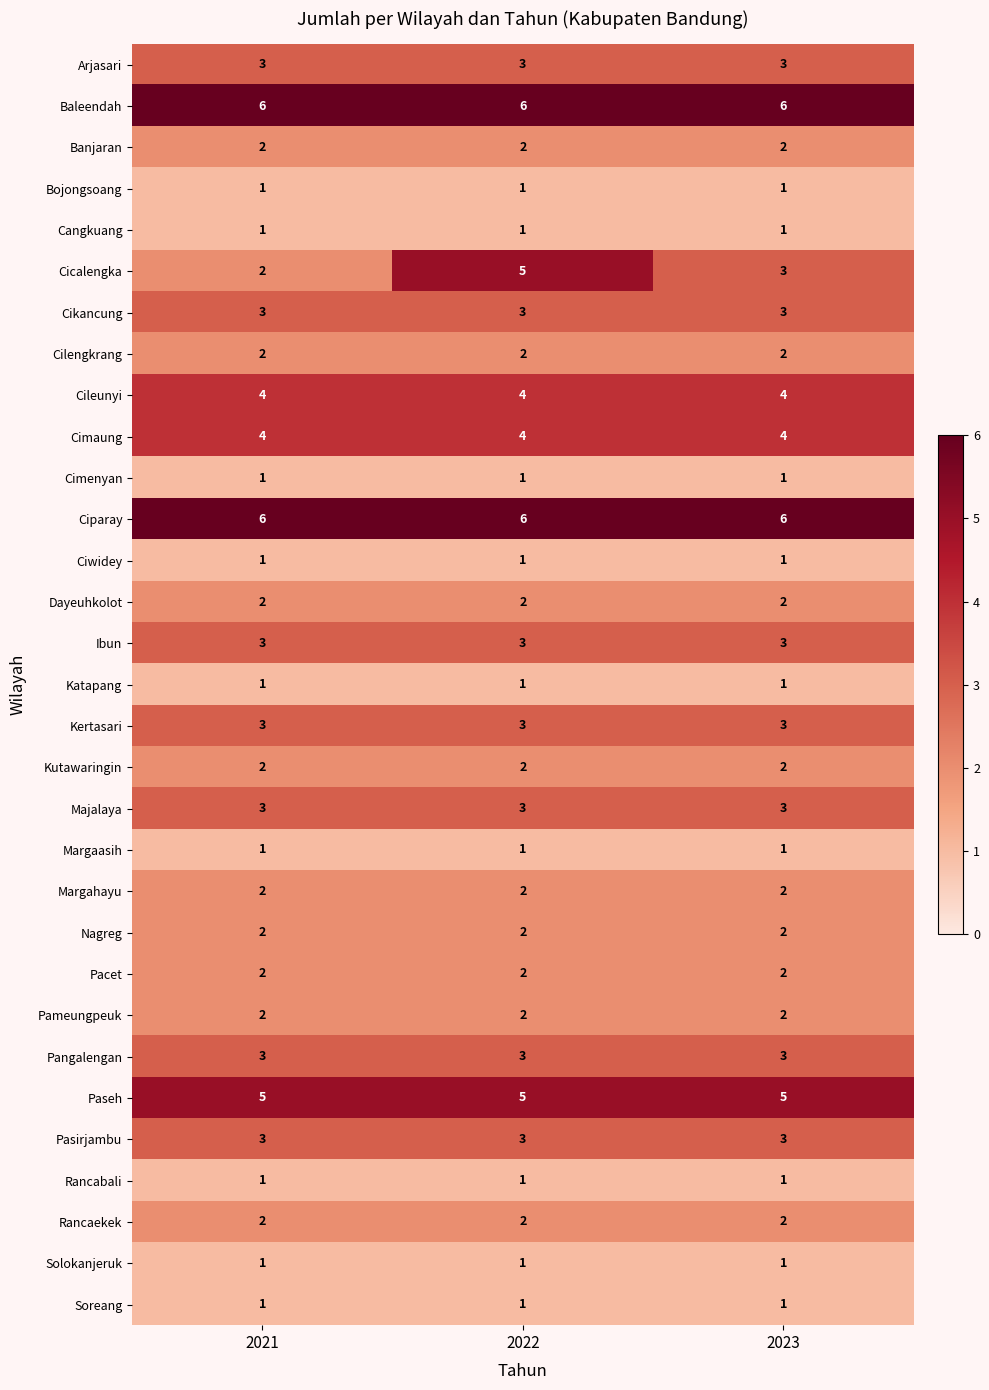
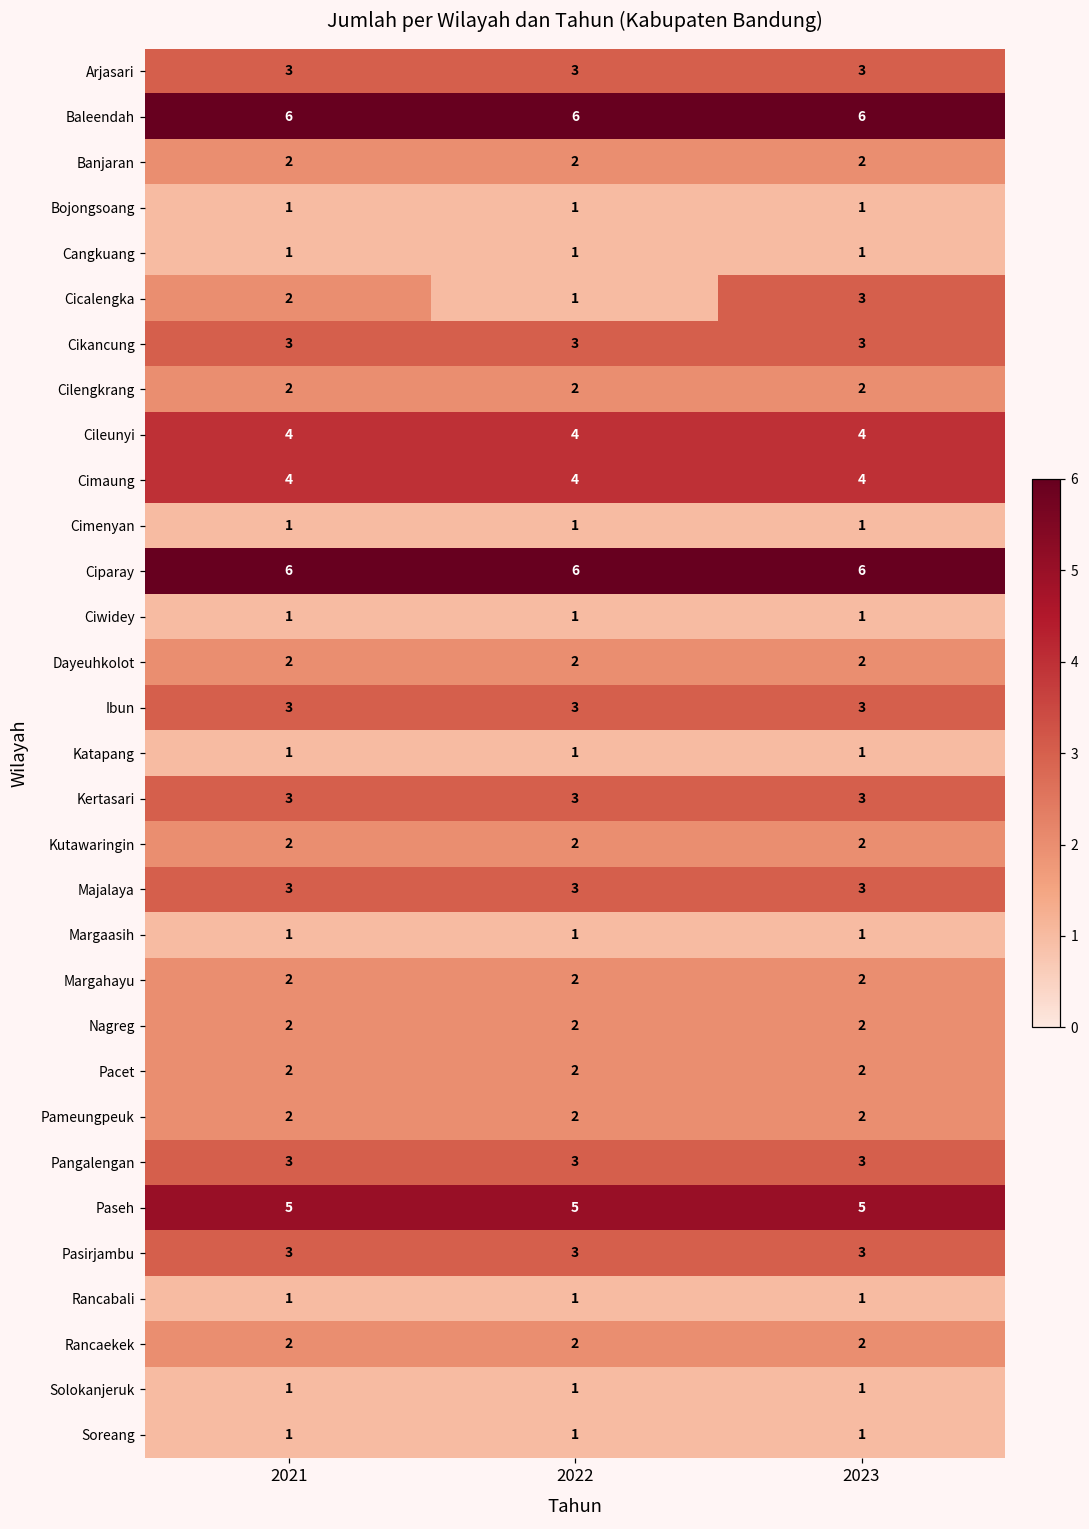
Cicalengka, 2022: 5 -> 1
